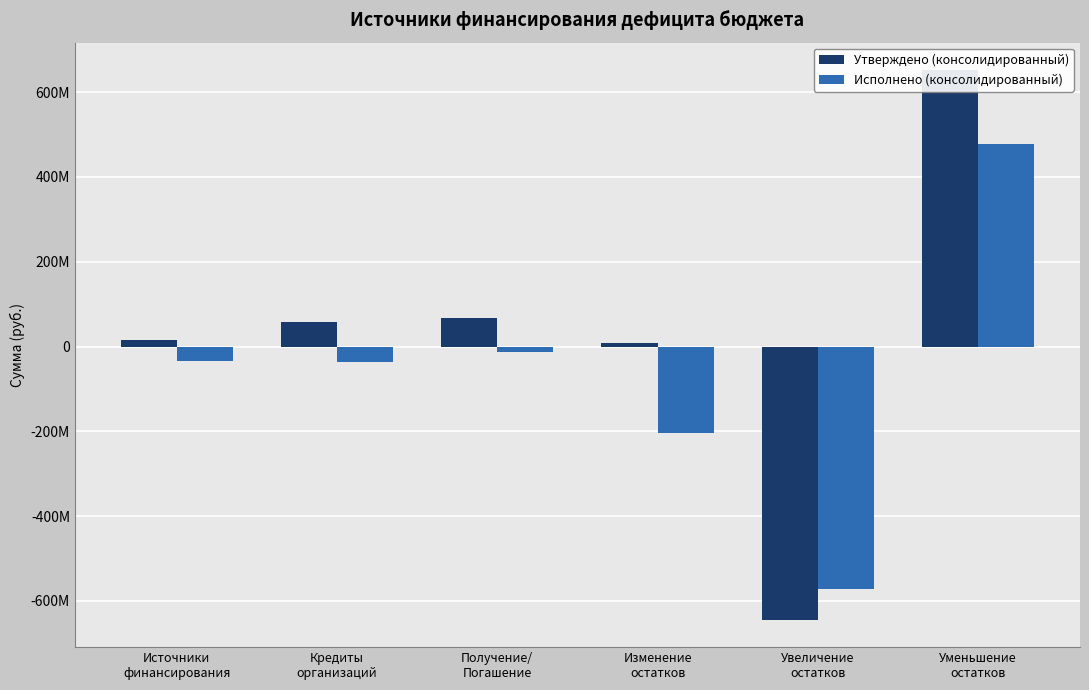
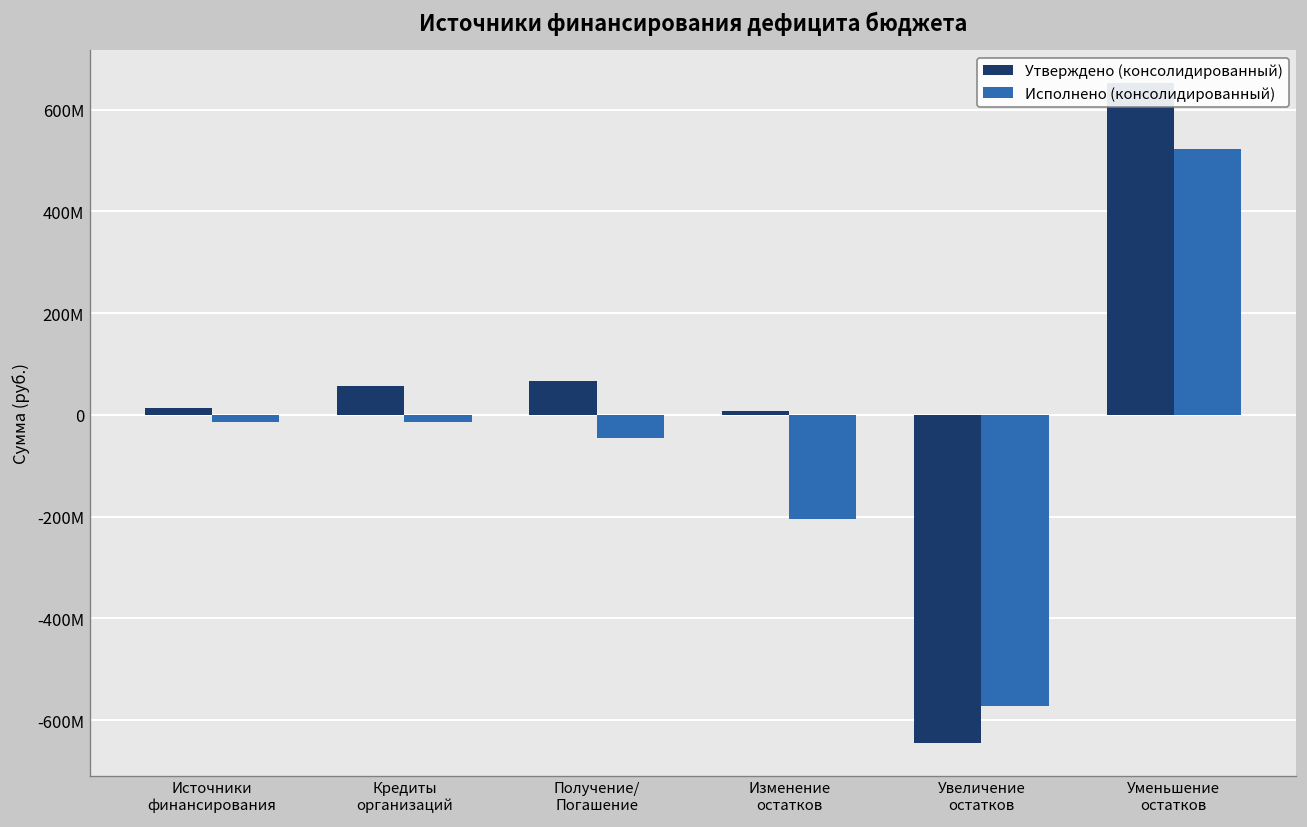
Исполнено (консолидированный), Источники финансирования: -30000000 -> -10000000
Исполнено (консолидированный), Кредиты организаций: -40000000 -> -10000000
Исполнено (консолидированный), Получение/ Погашение: -10000000 -> -40000000
Исполнено (консолидированный), Уменьшение остатков: 480000000 -> 520000000
